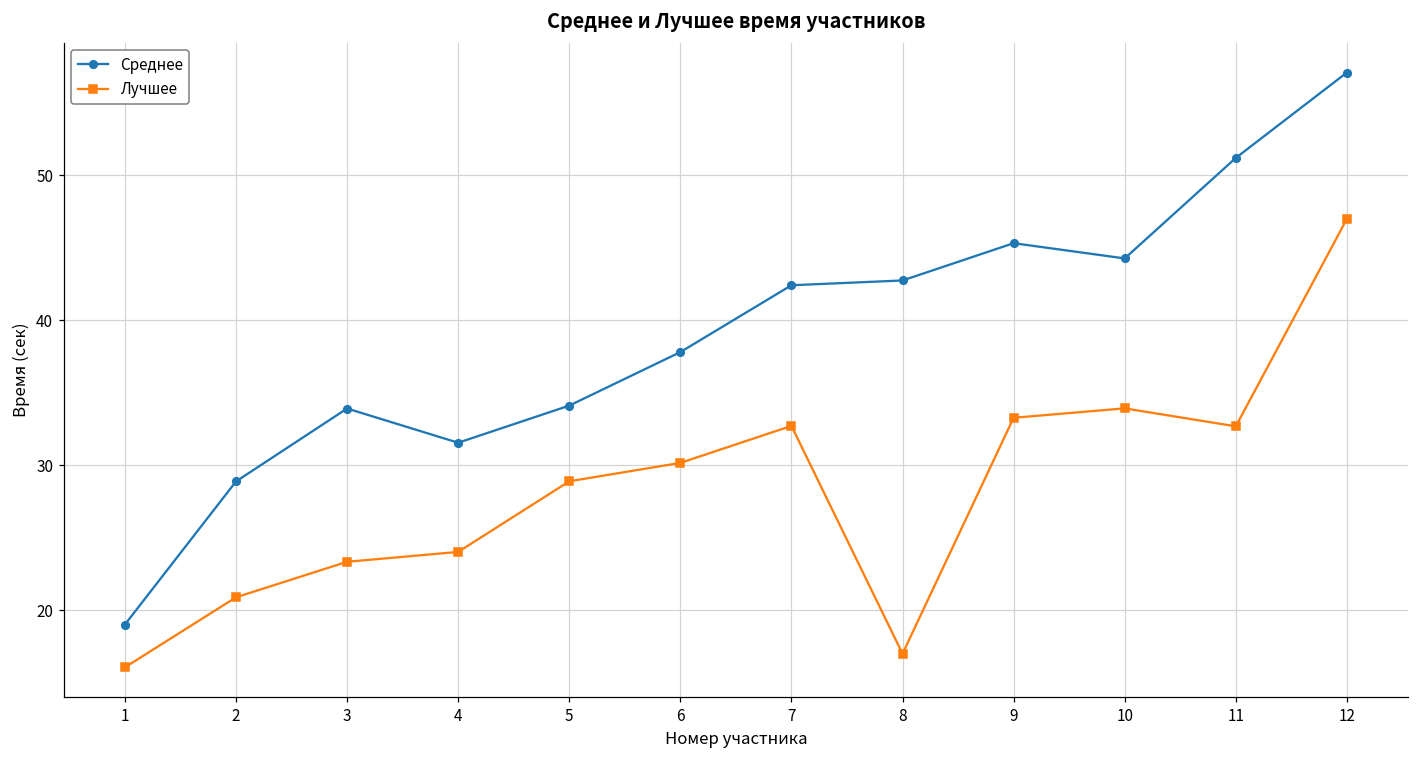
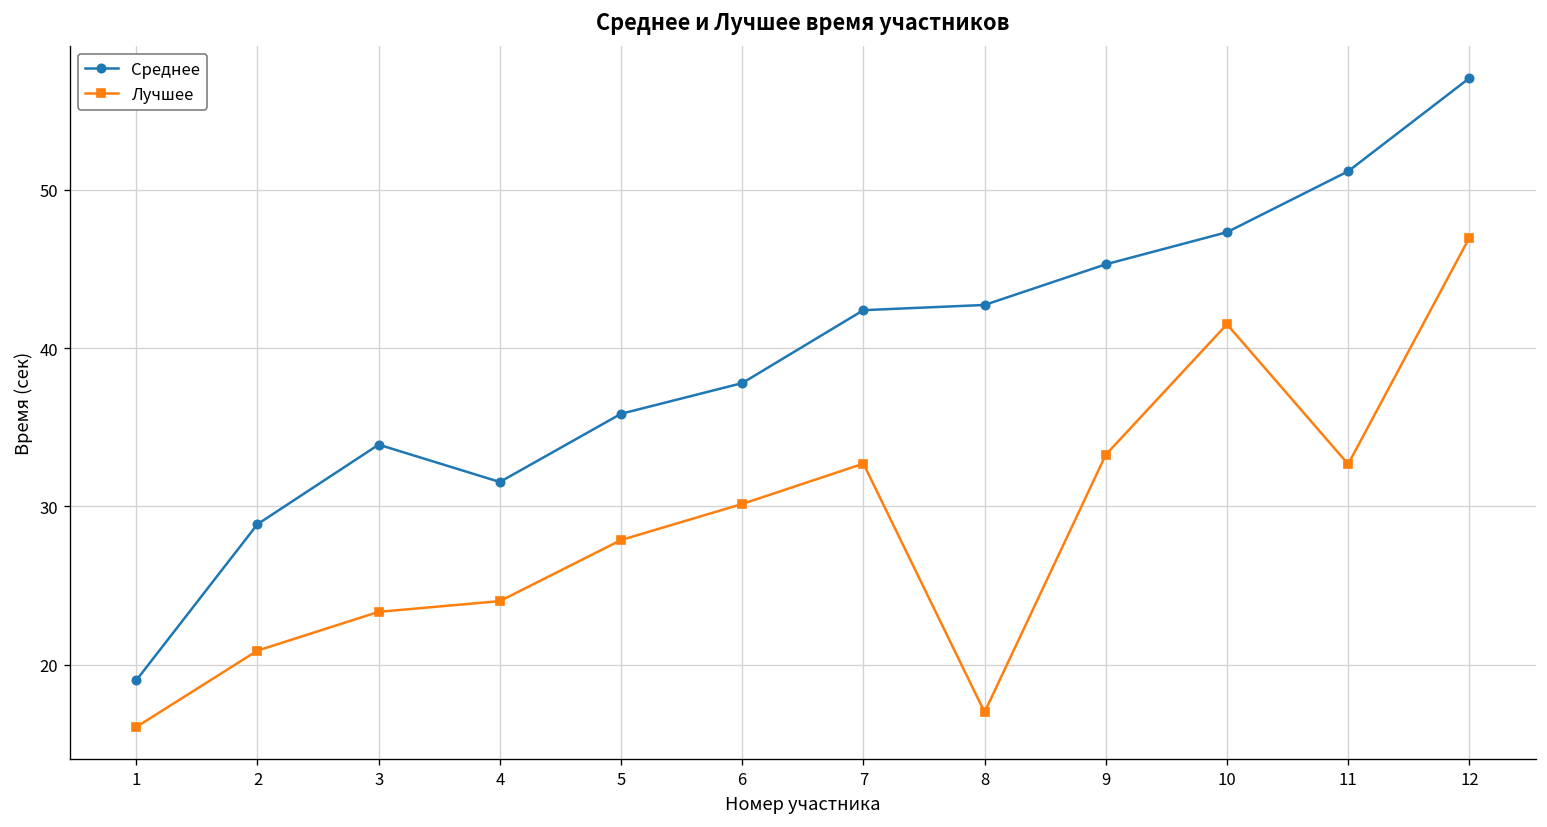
Среднее, 5: 34.1 -> 35.9
Лучшее, 5: 28.9 -> 27.9
Среднее, 10: 44.3 -> 47.3
Лучшее, 10: 33.9 -> 41.5
